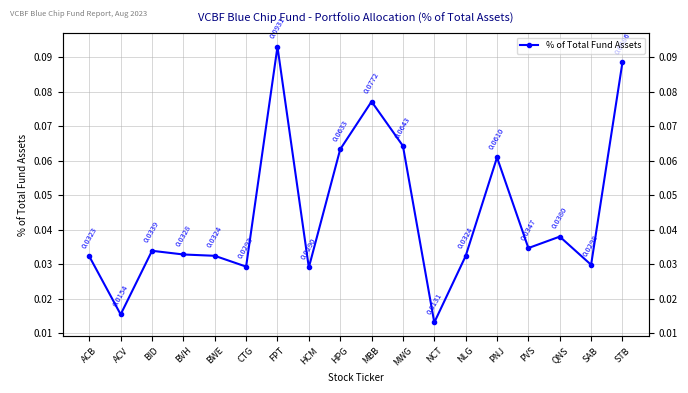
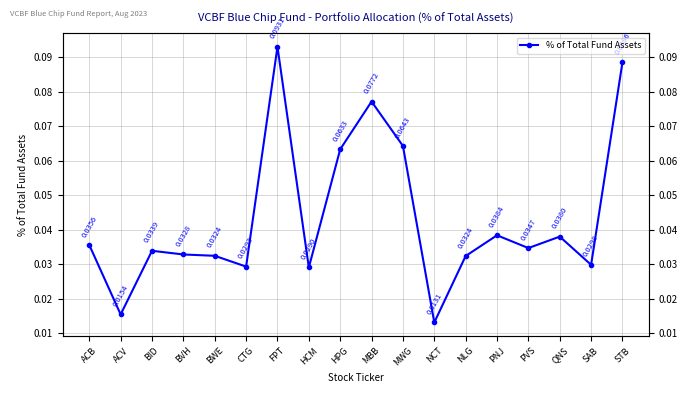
ACB: 0.0323 -> 0.0356
PNJ: 0.0610 -> 0.0384
